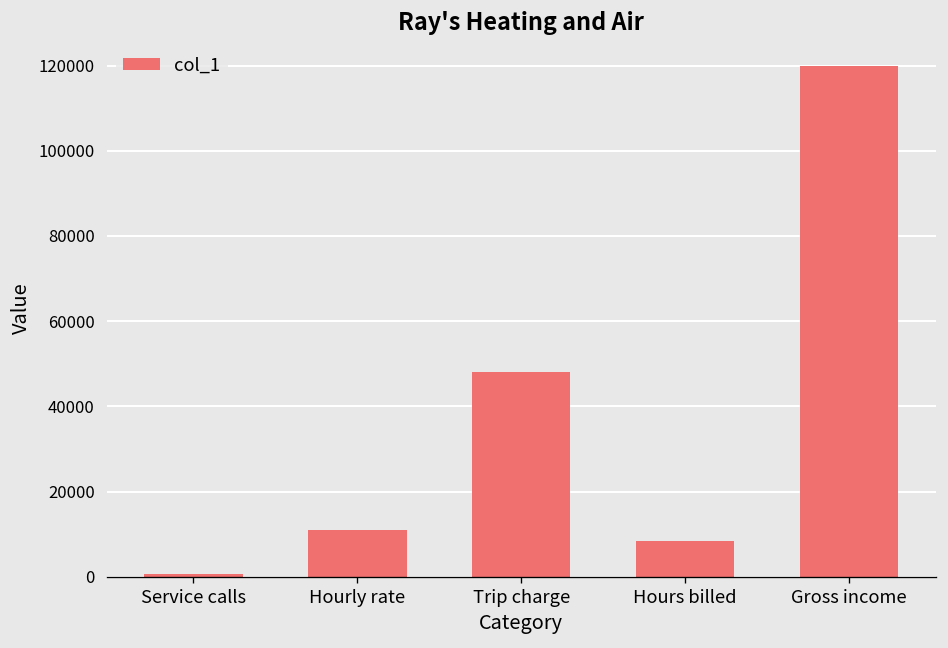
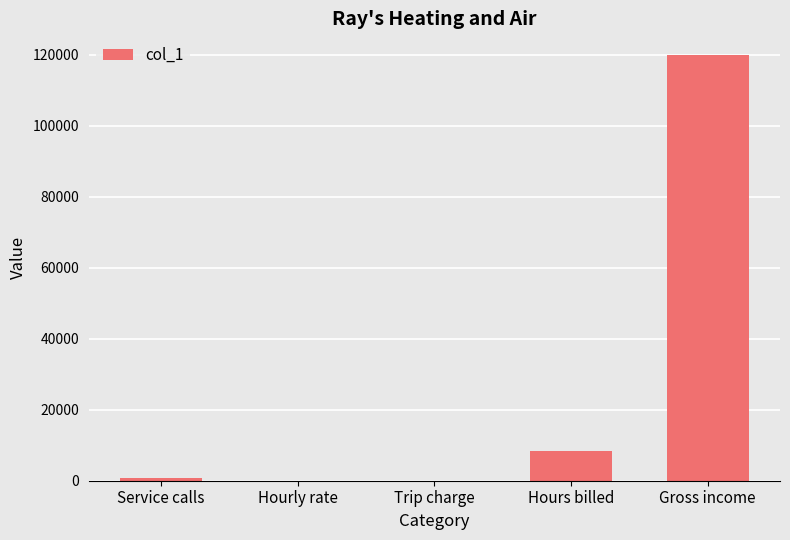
Hourly rate: 11000 -> 0
Trip charge: 48000 -> 0
